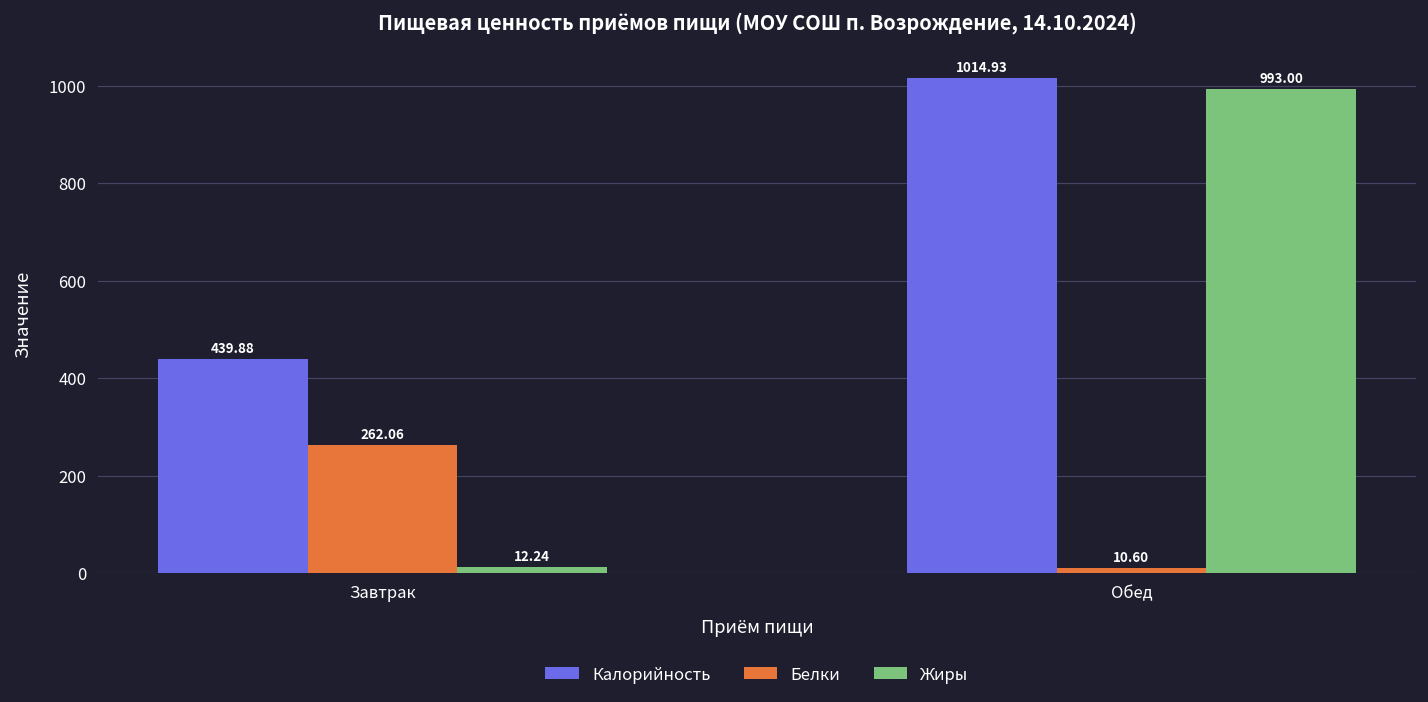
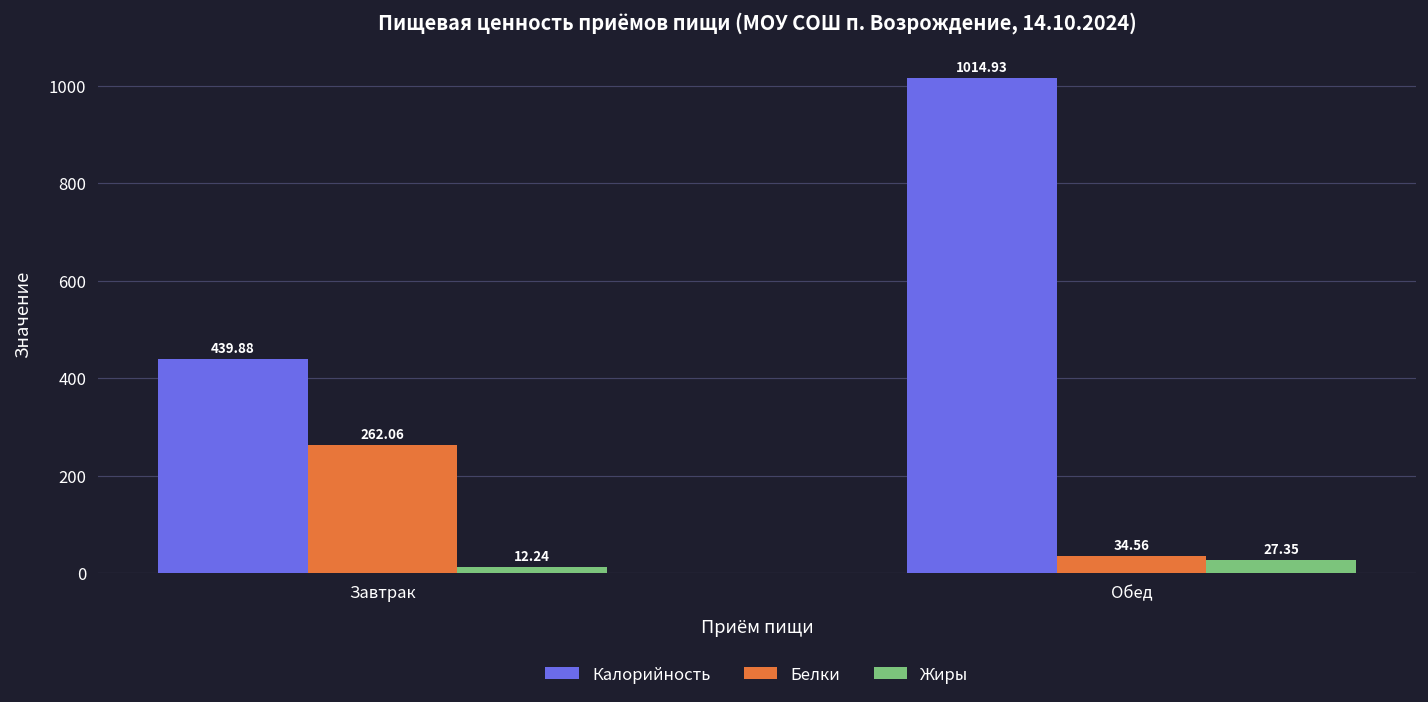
Белки, Обед: 10.60 -> 34.56
Жиры, Обед: 993.00 -> 27.35
